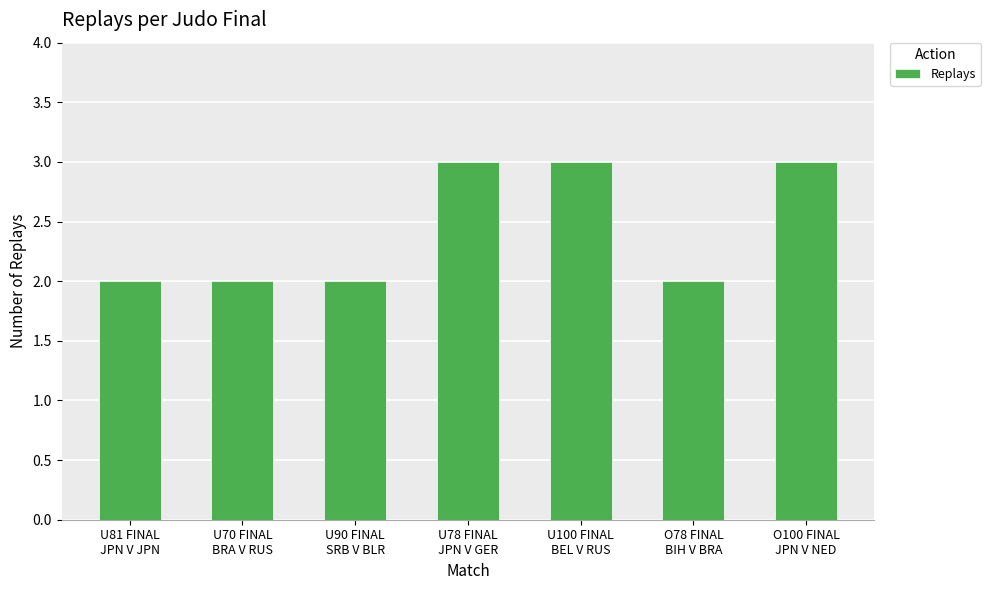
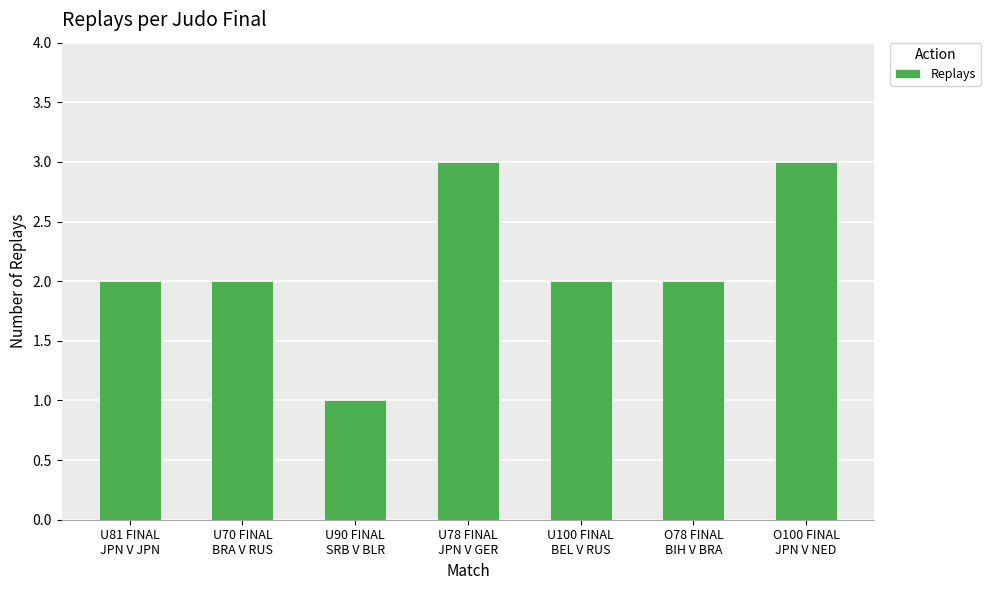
U90 FINAL SRB V BLR: 2 -> 1
U100 FINAL BEL V RUS: 3 -> 2
